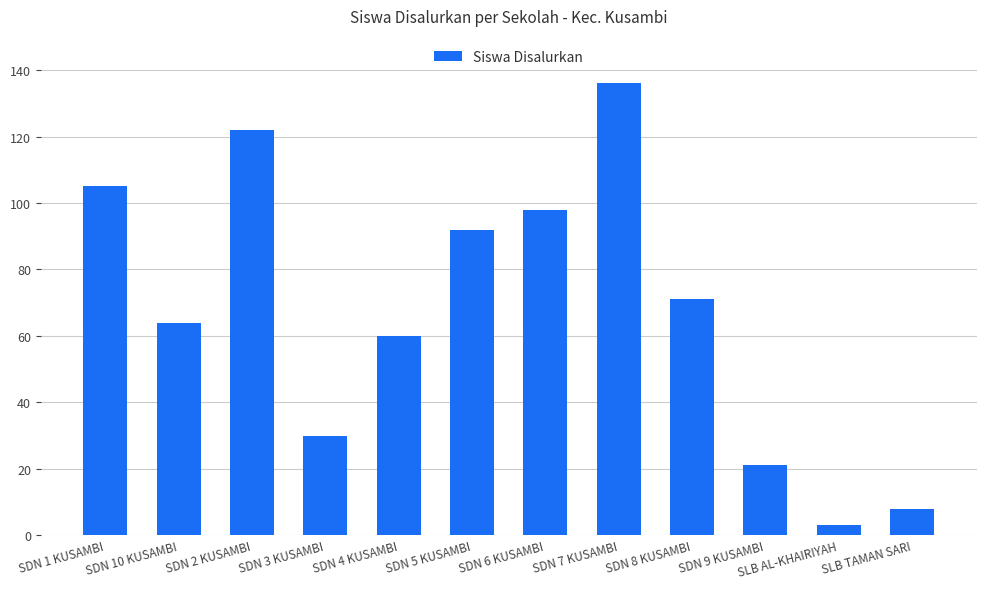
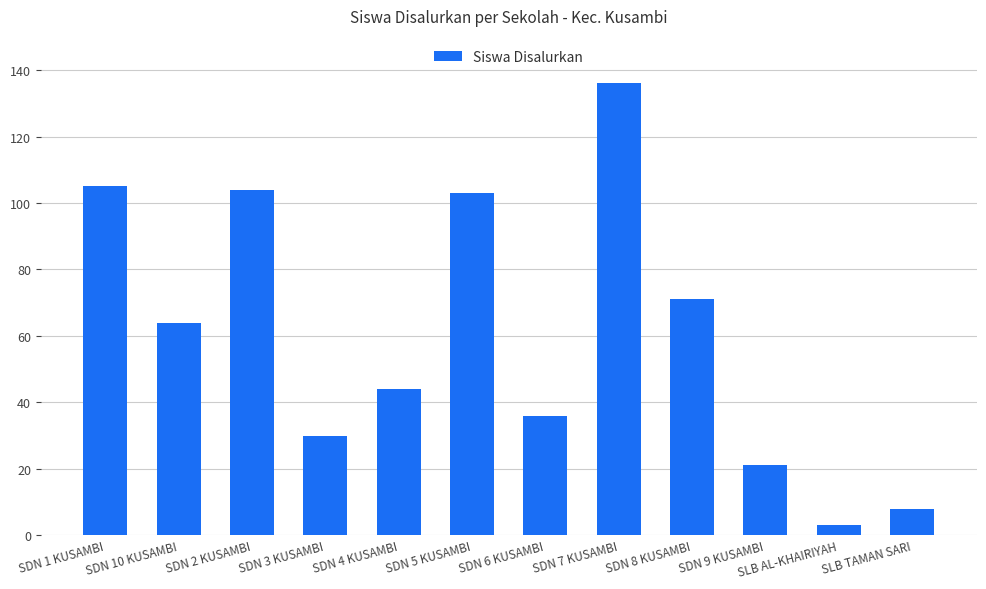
SDN 2 KUSAMBI: 122 -> 104
SDN 4 KUSAMBI: 60 -> 44
SDN 5 KUSAMBI: 92 -> 103
SDN 6 KUSAMBI: 98 -> 36
